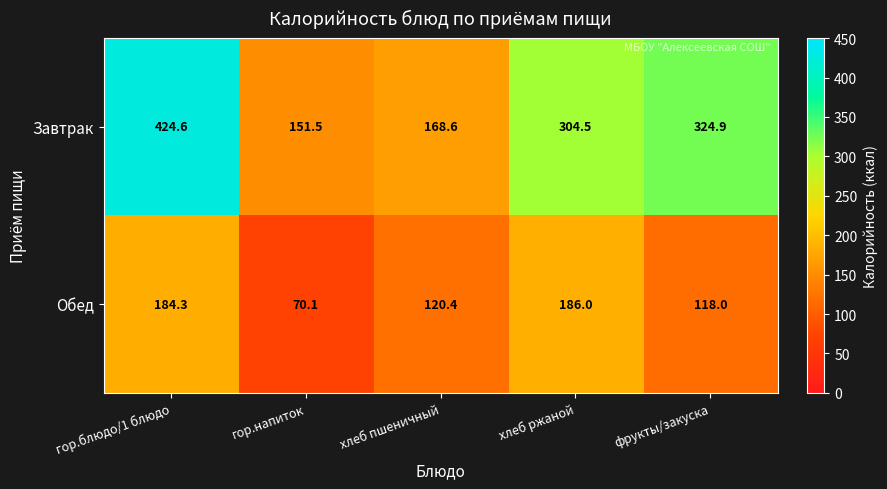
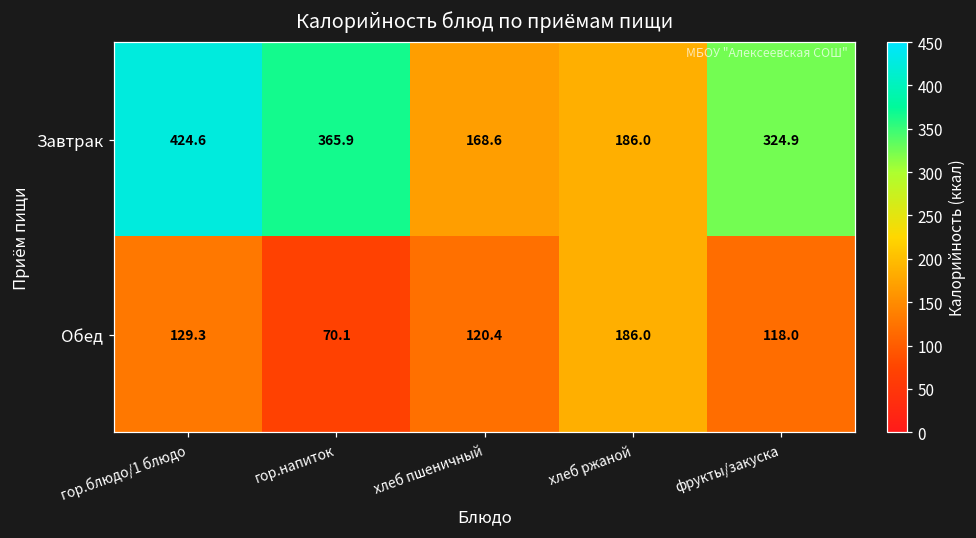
Завтрак, гор.напиток: 151.5 -> 365.9
Завтрак, хлеб ржаной: 304.5 -> 186.0
Обед, гор.блюдо/1 блюдо: 184.3 -> 129.3
